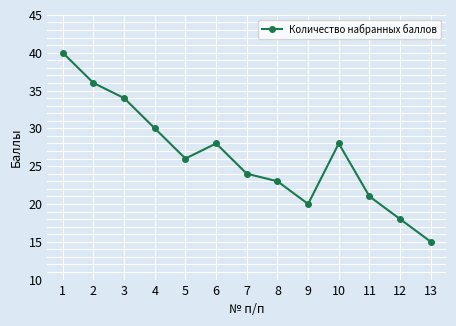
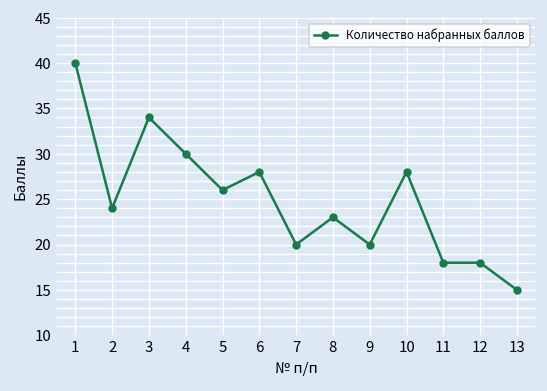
2: 36 -> 24
7: 24 -> 20
11: 21 -> 18
